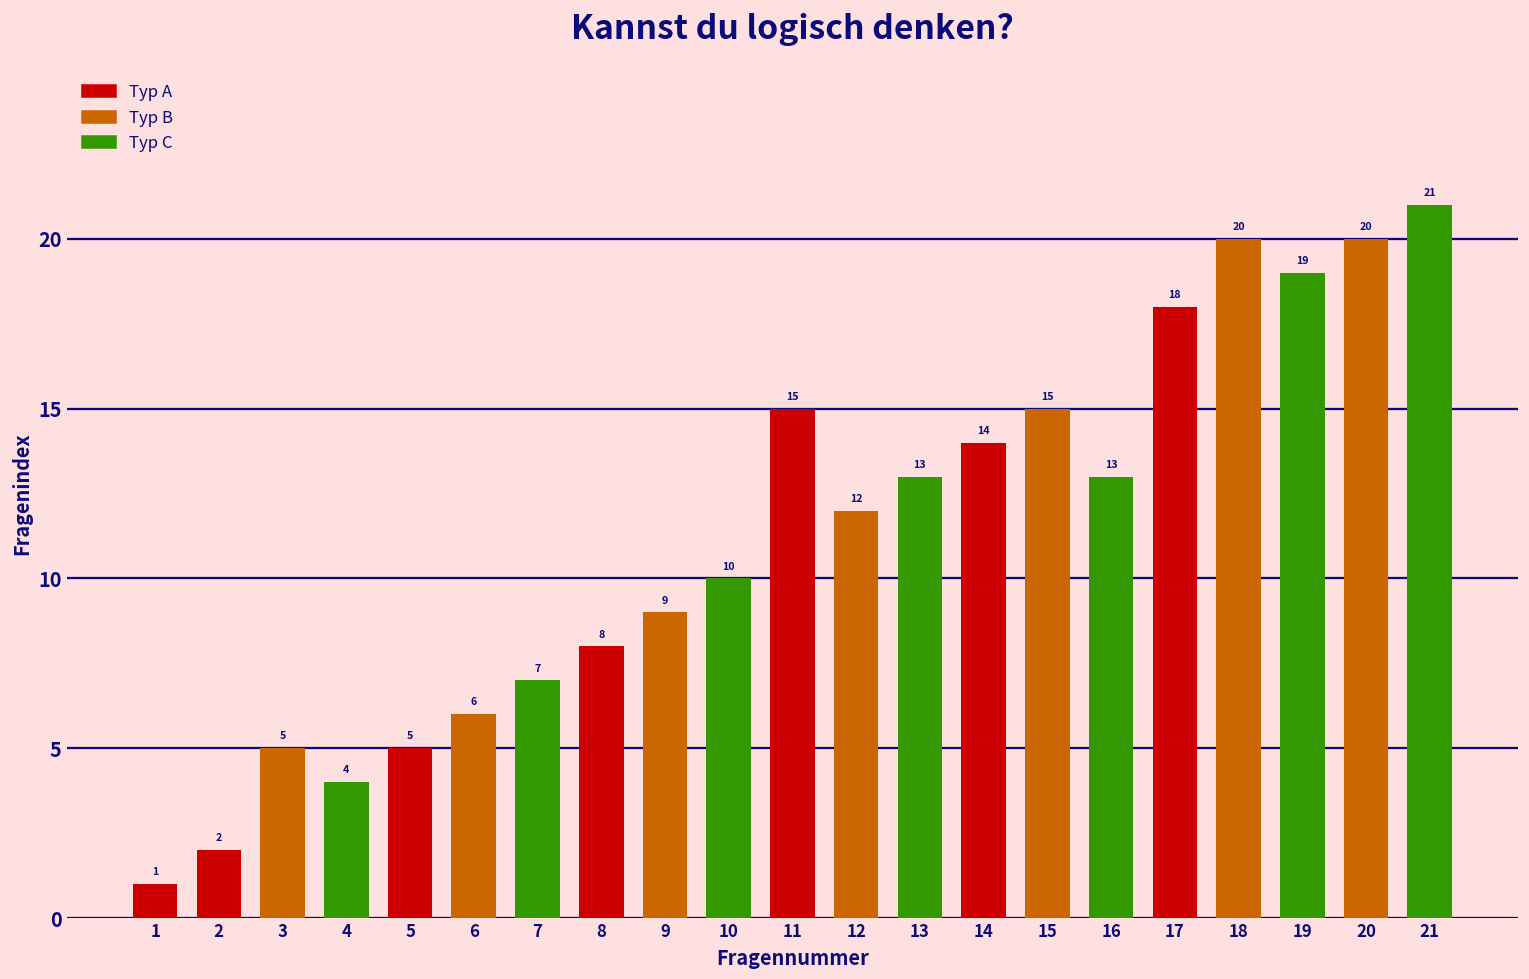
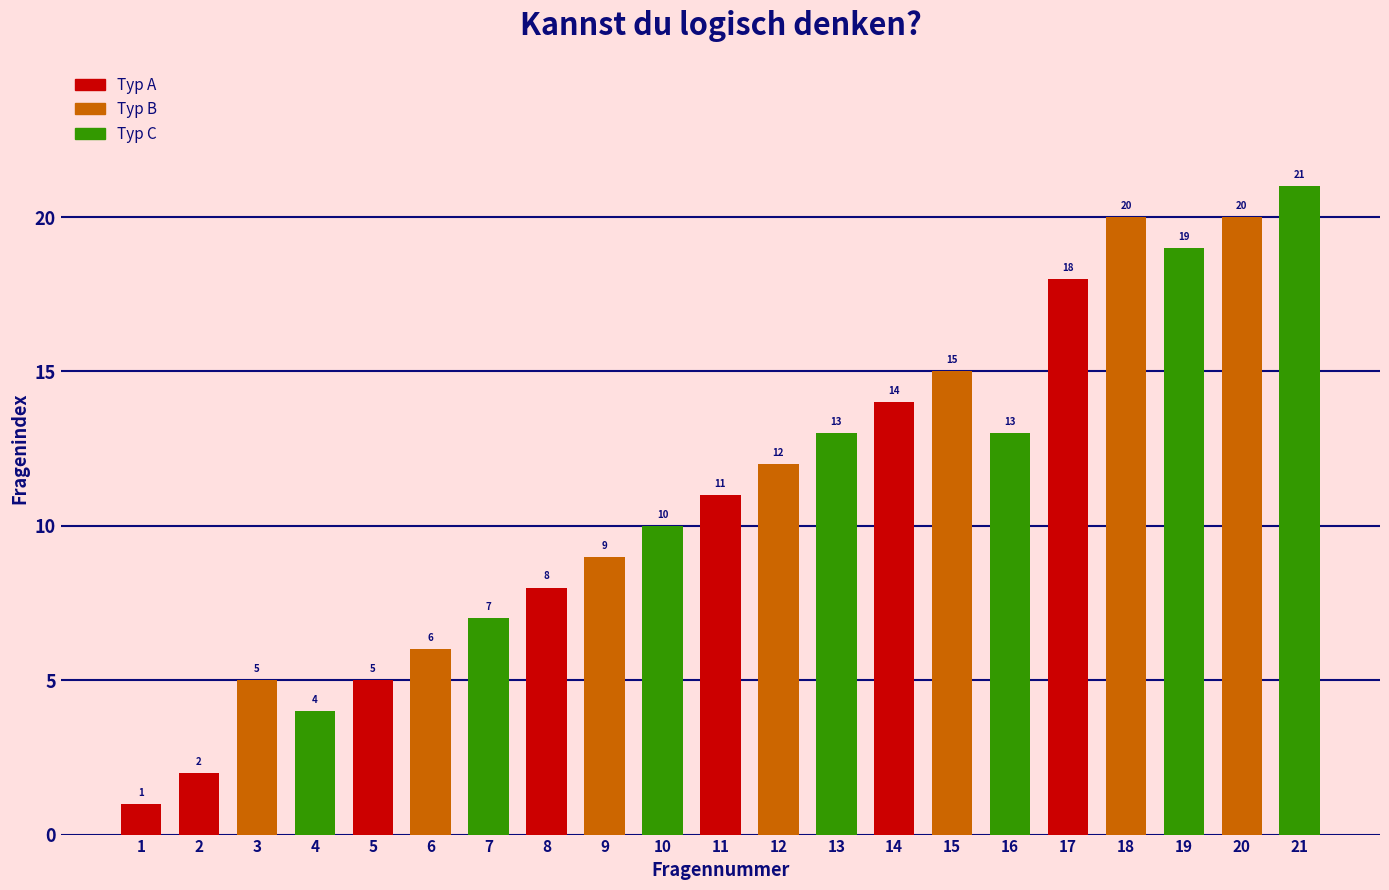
11: 15 -> 11
